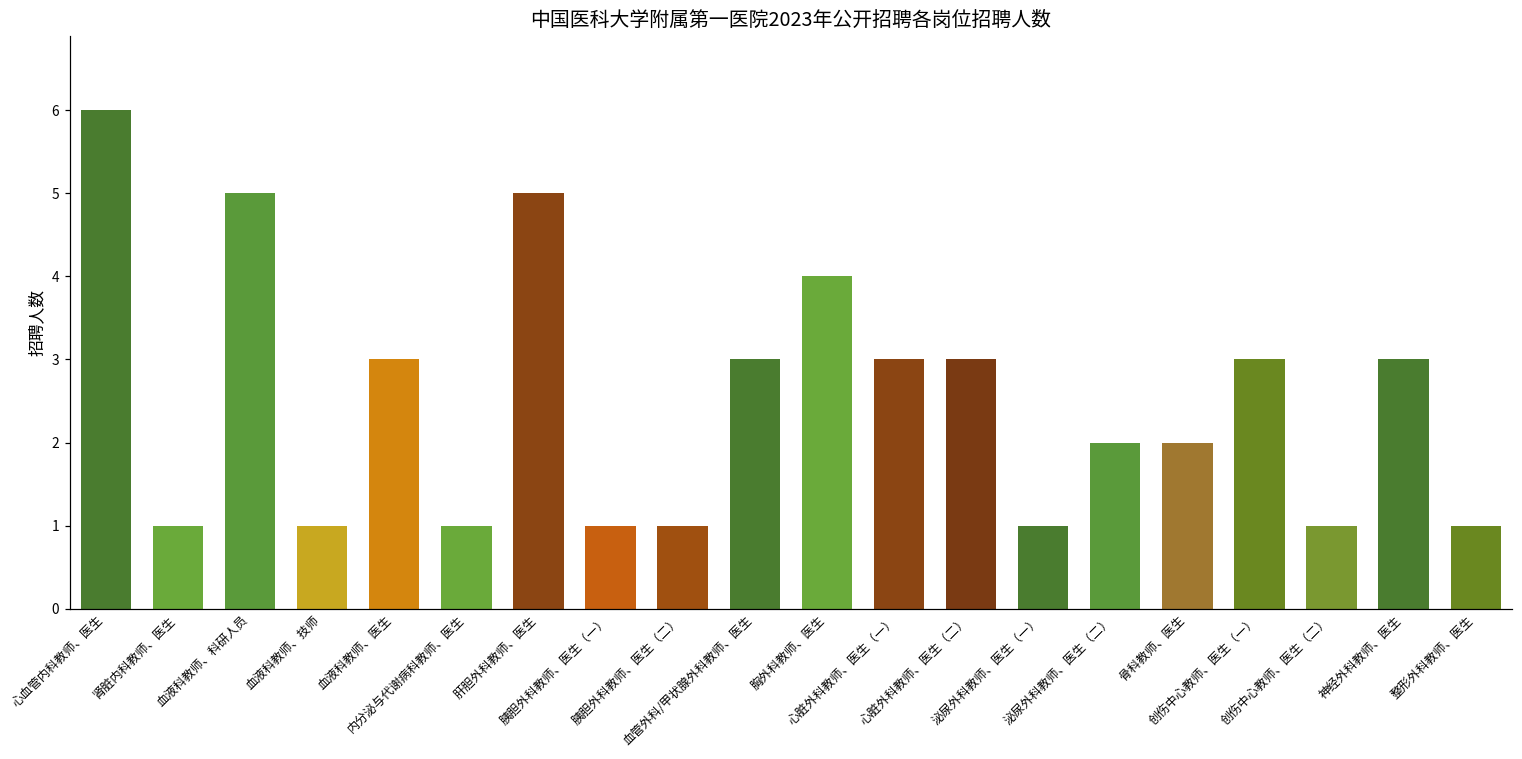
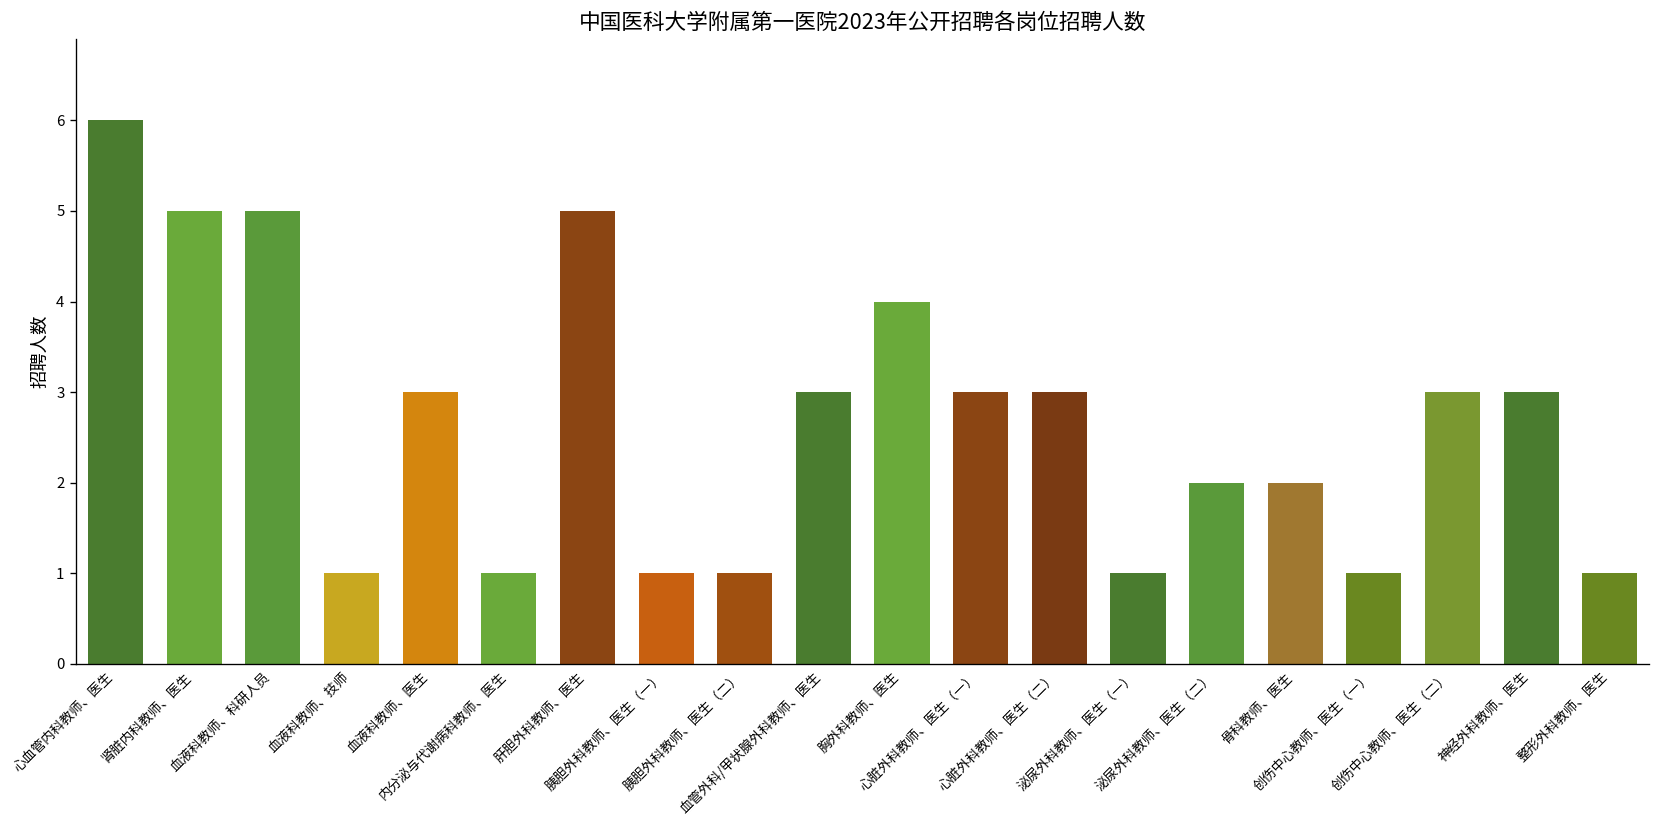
肾脏内科教师、医生: 1 -> 5
创伤中心教师、医生（一）: 3 -> 1
创伤中心教师、医生（二）: 1 -> 3
